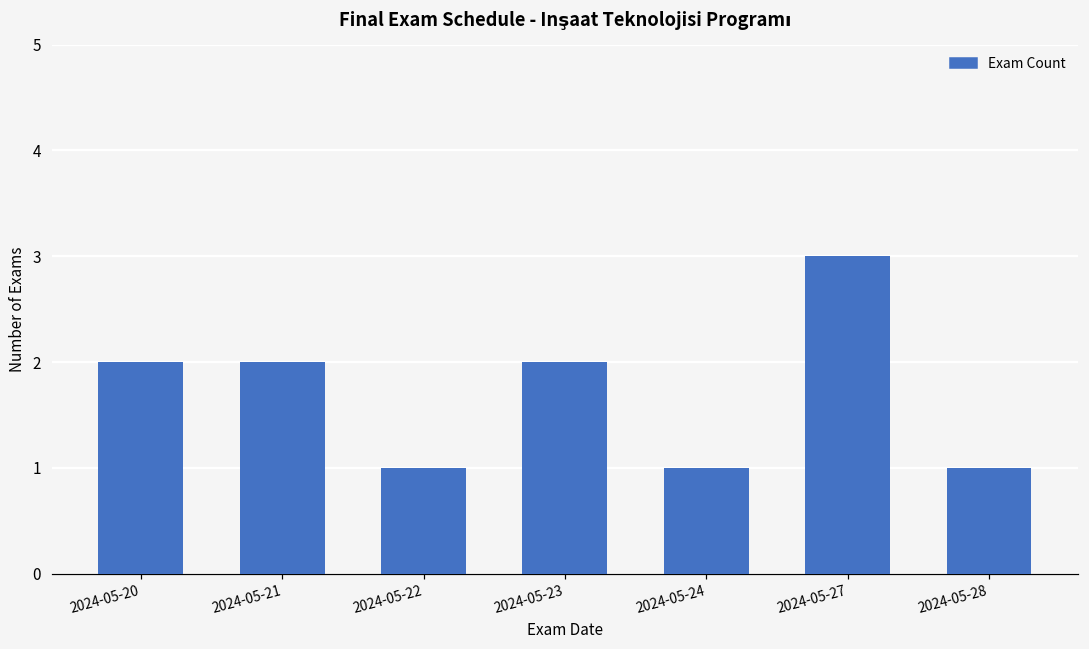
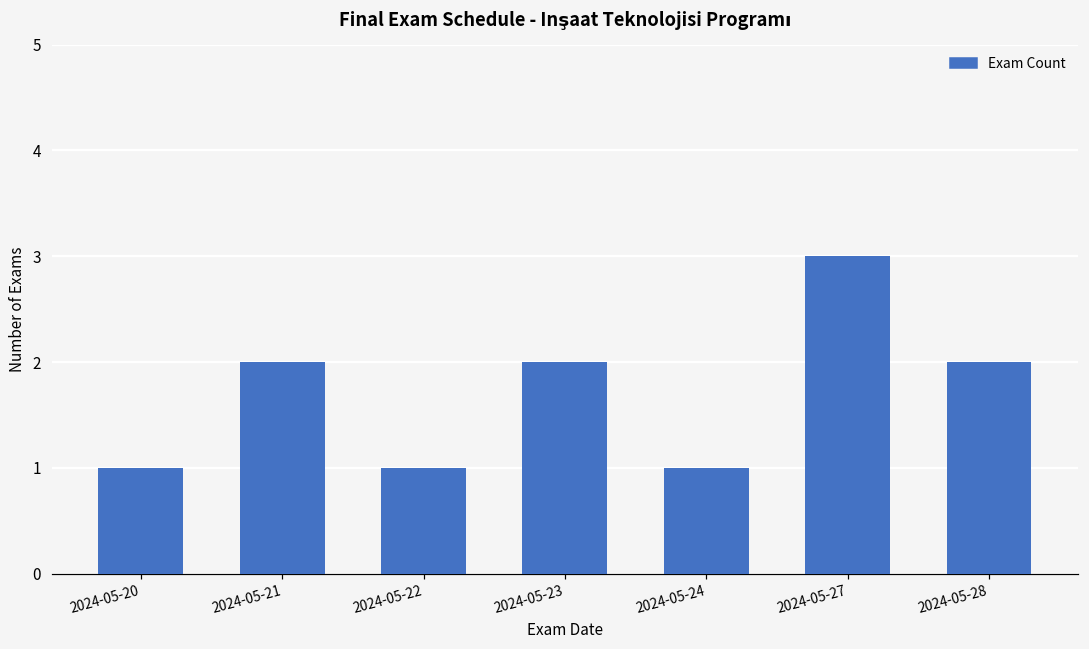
2024-05-20: 2 -> 1
2024-05-28: 1 -> 2
